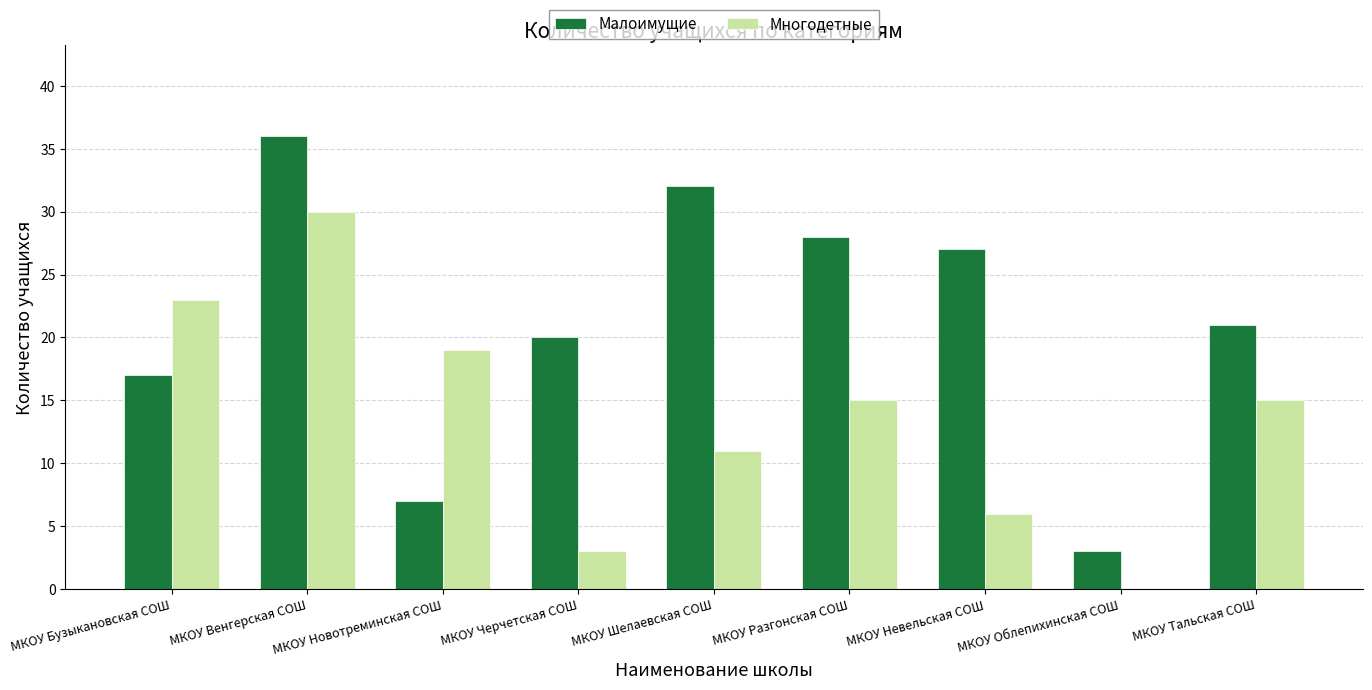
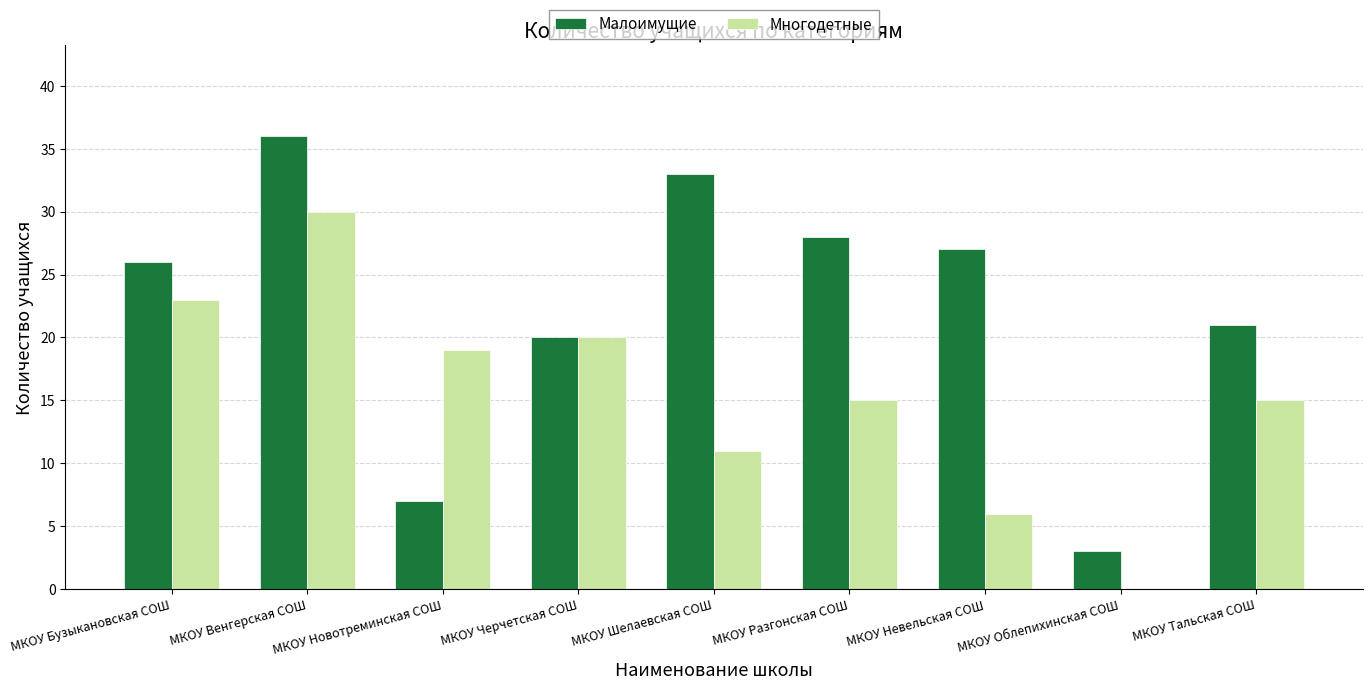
Малоимущие, МКОУ Бузыкановская СОШ: 17 -> 26
Многодетные, МКОУ Черчетская СОШ: 3 -> 20
Малоимущие, МКОУ Шелаевская СОШ: 32 -> 33
